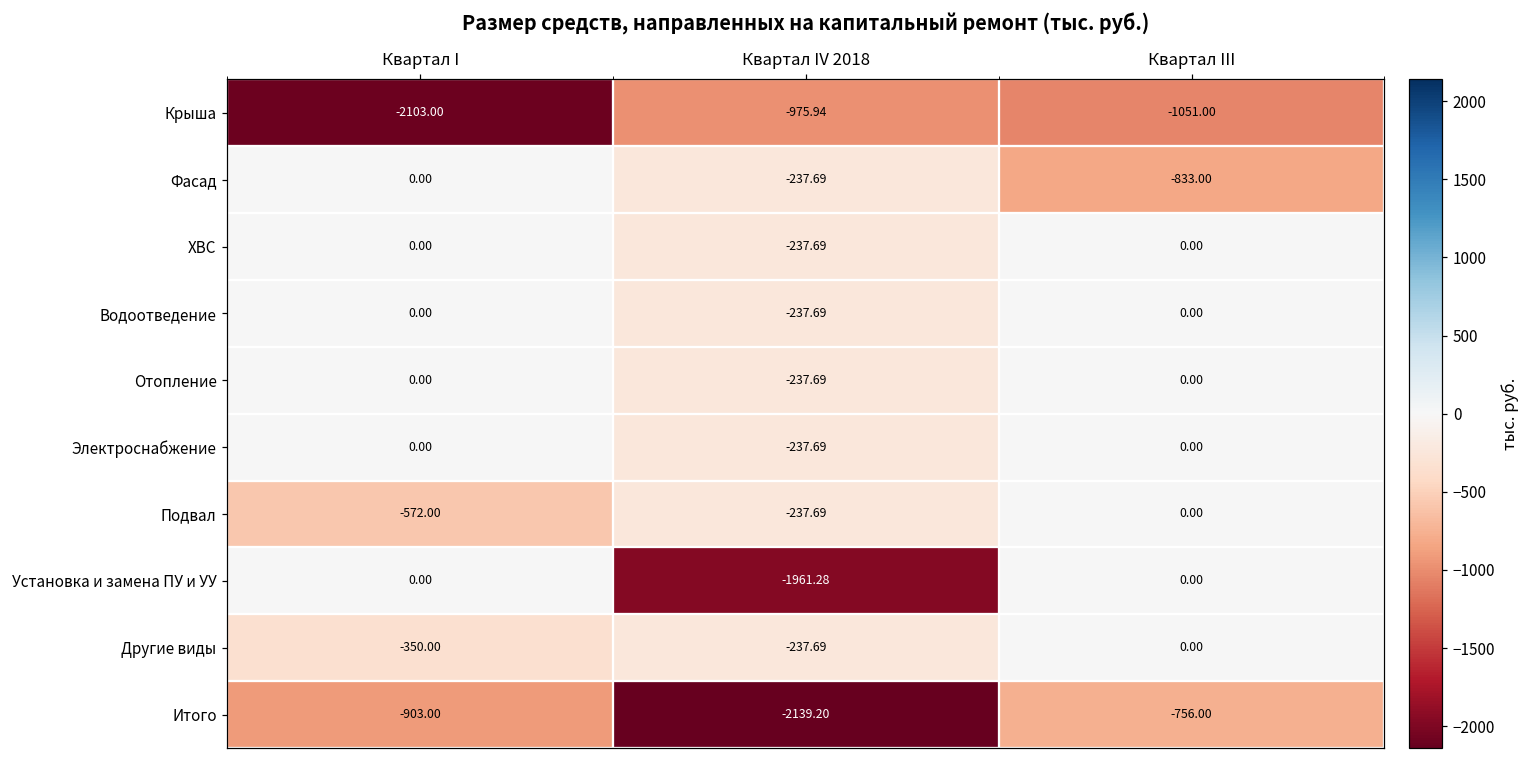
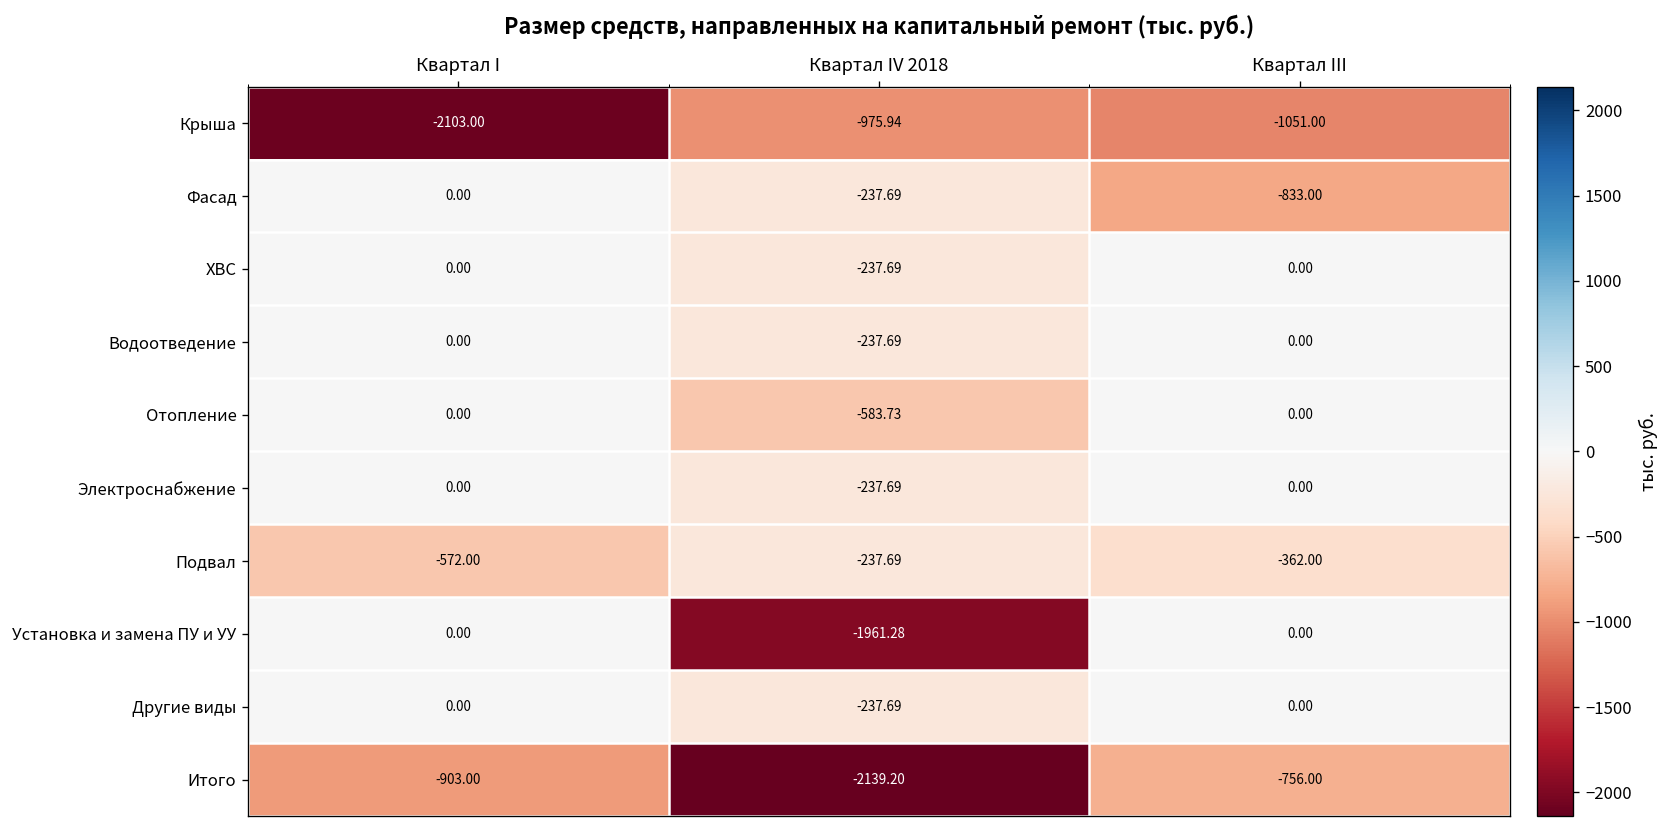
Отопление, Квартал IV 2018: -237.69 -> -583.73
Подвал, Квартал III: 0.00 -> -362.00
Другие виды, Квартал I: -350.00 -> 0.00
